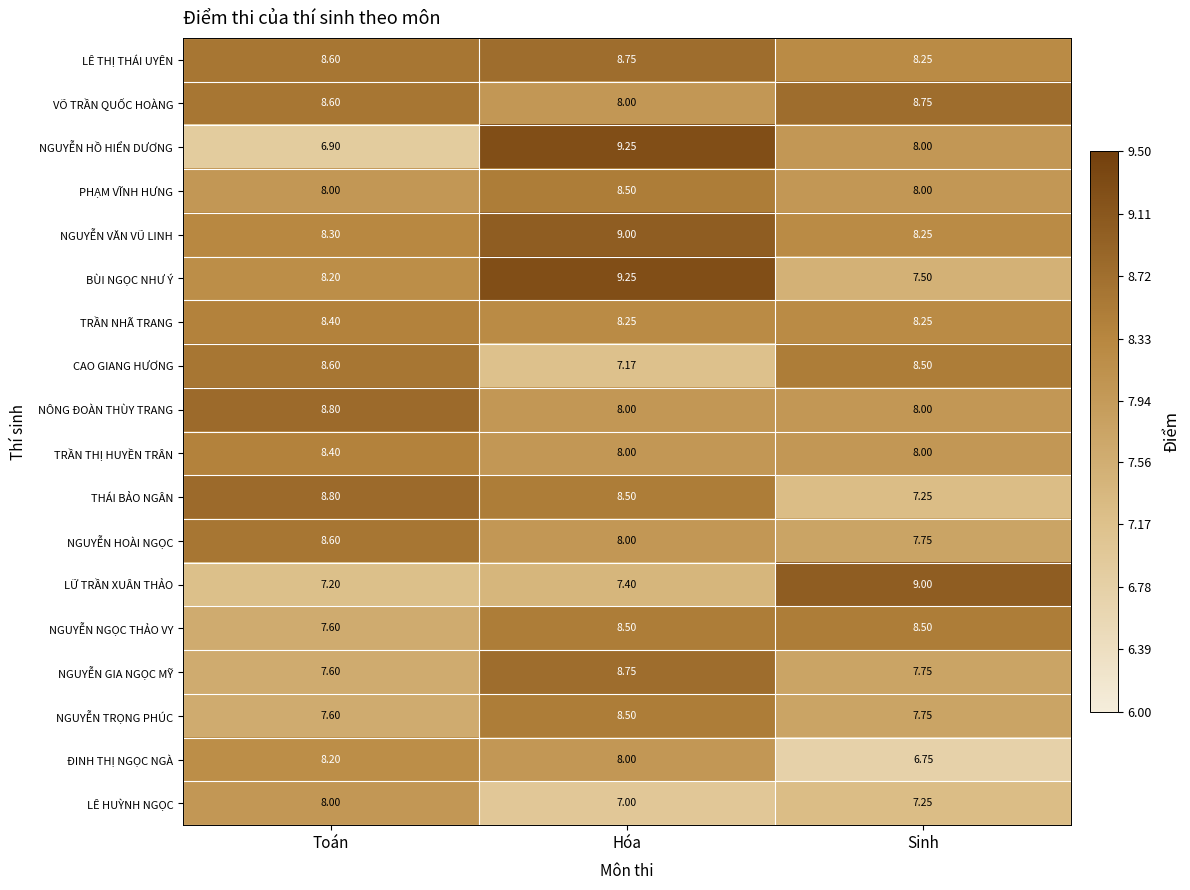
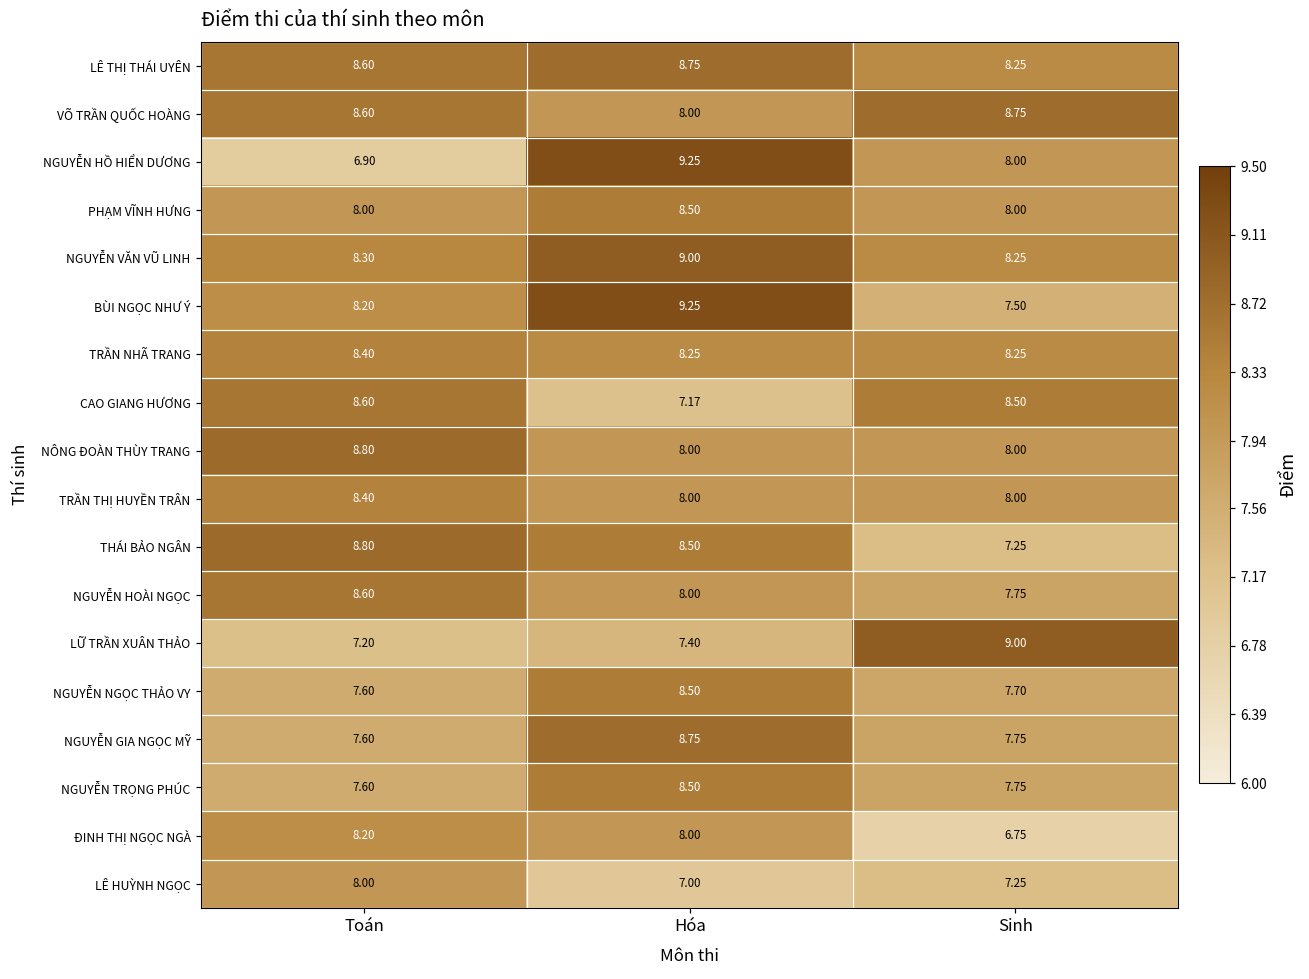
NGUYỄN NGỌC THẢO VY, Sinh: 8.50 -> 7.70
